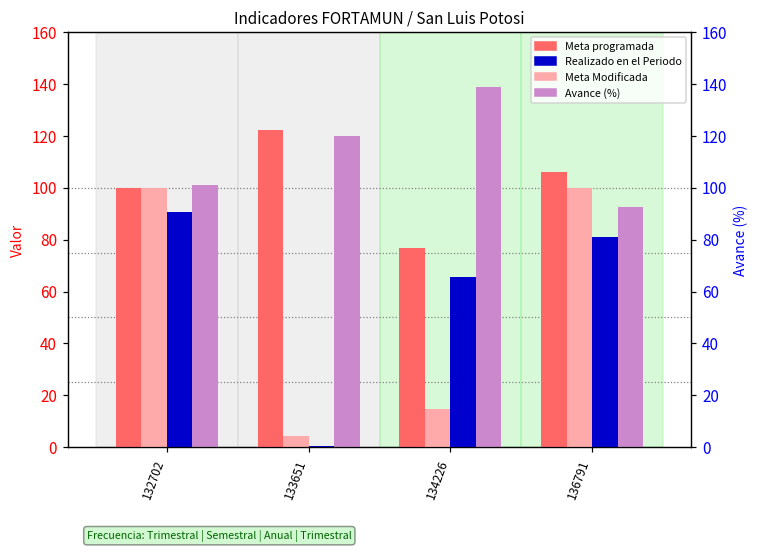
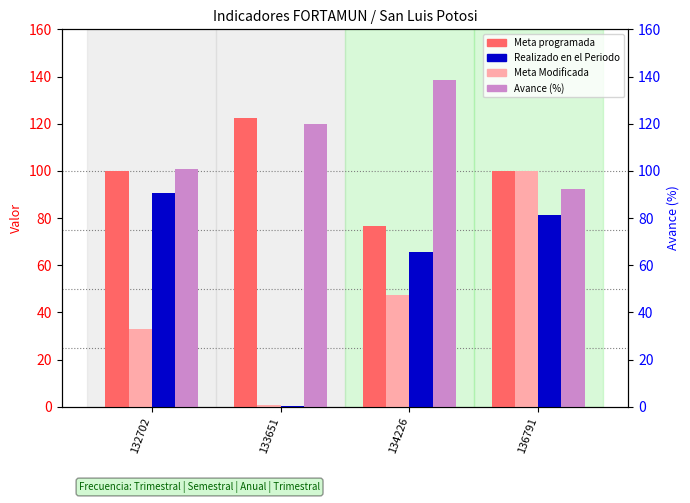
Meta Modificada, 132702: 100 -> 33
Meta Modificada, 133651: 4 -> 1
Meta Modificada, 134226: 15 -> 47
Meta programada, 136791: 106 -> 100
